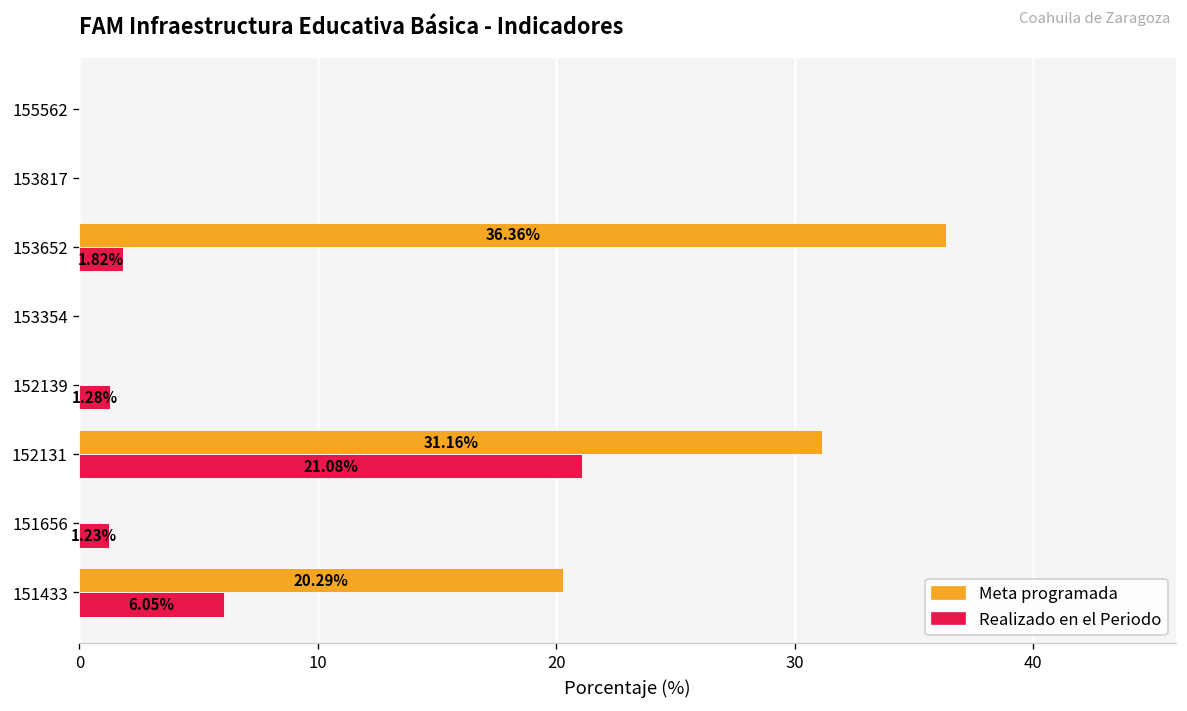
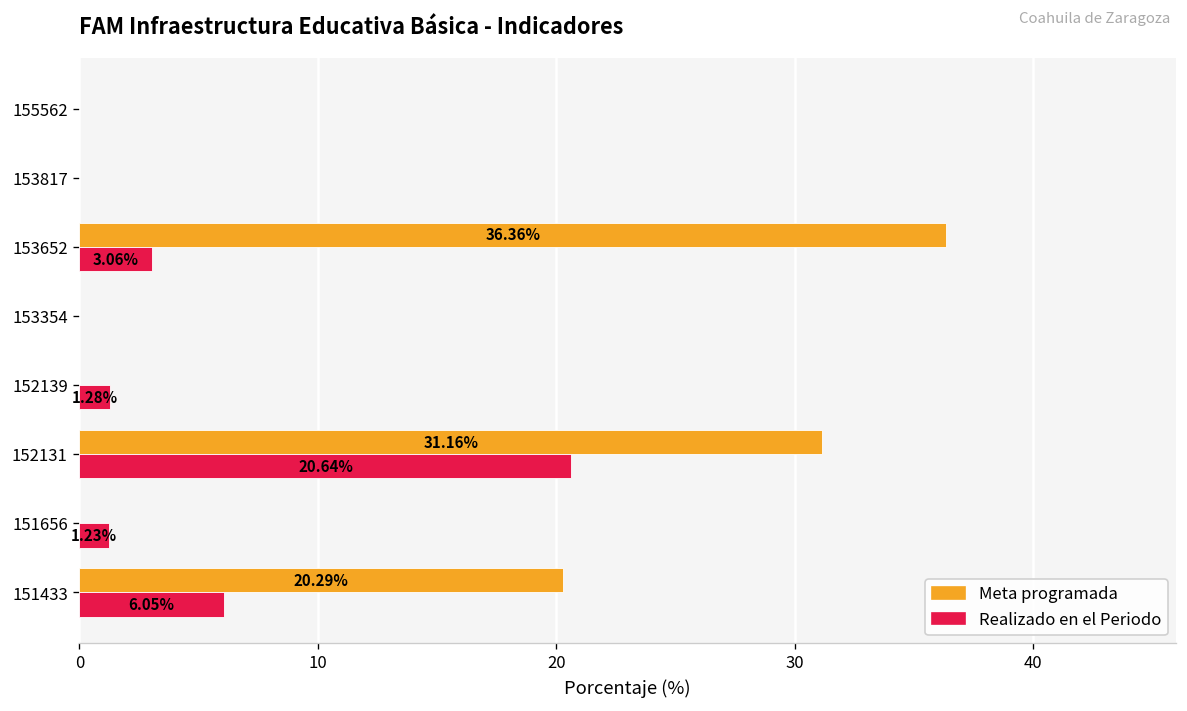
Realizado en el Periodo, 153652: 1.82% -> 3.06%
Realizado en el Periodo, 152131: 21.08% -> 20.64%
